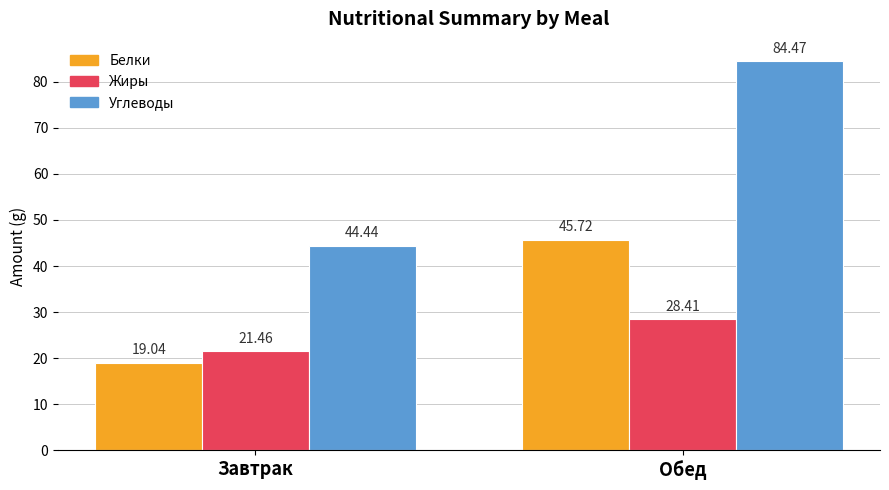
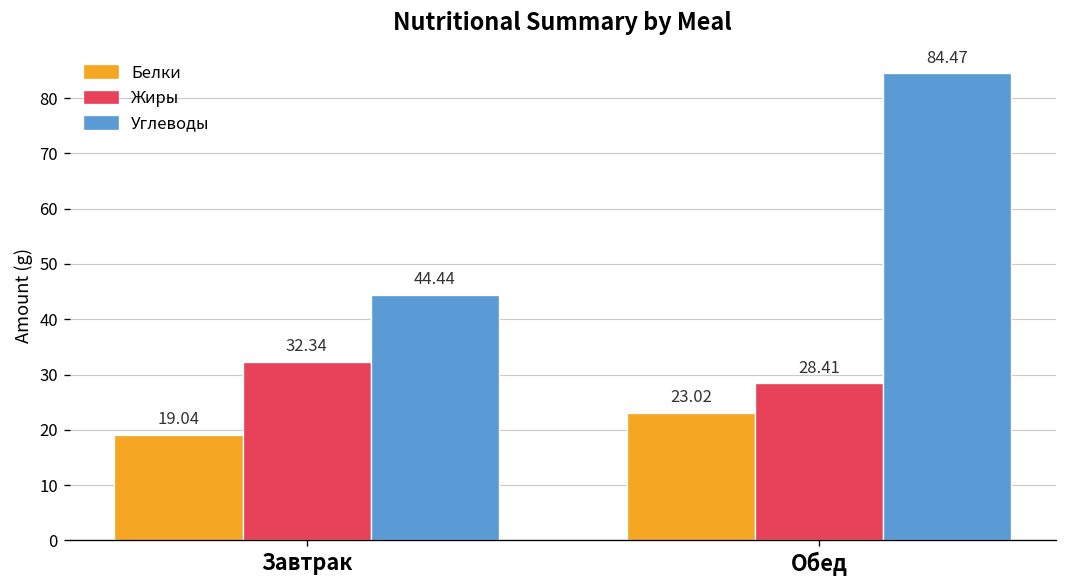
Жиры, Завтрак: 21.46 -> 32.34
Белки, Обед: 45.72 -> 23.02
